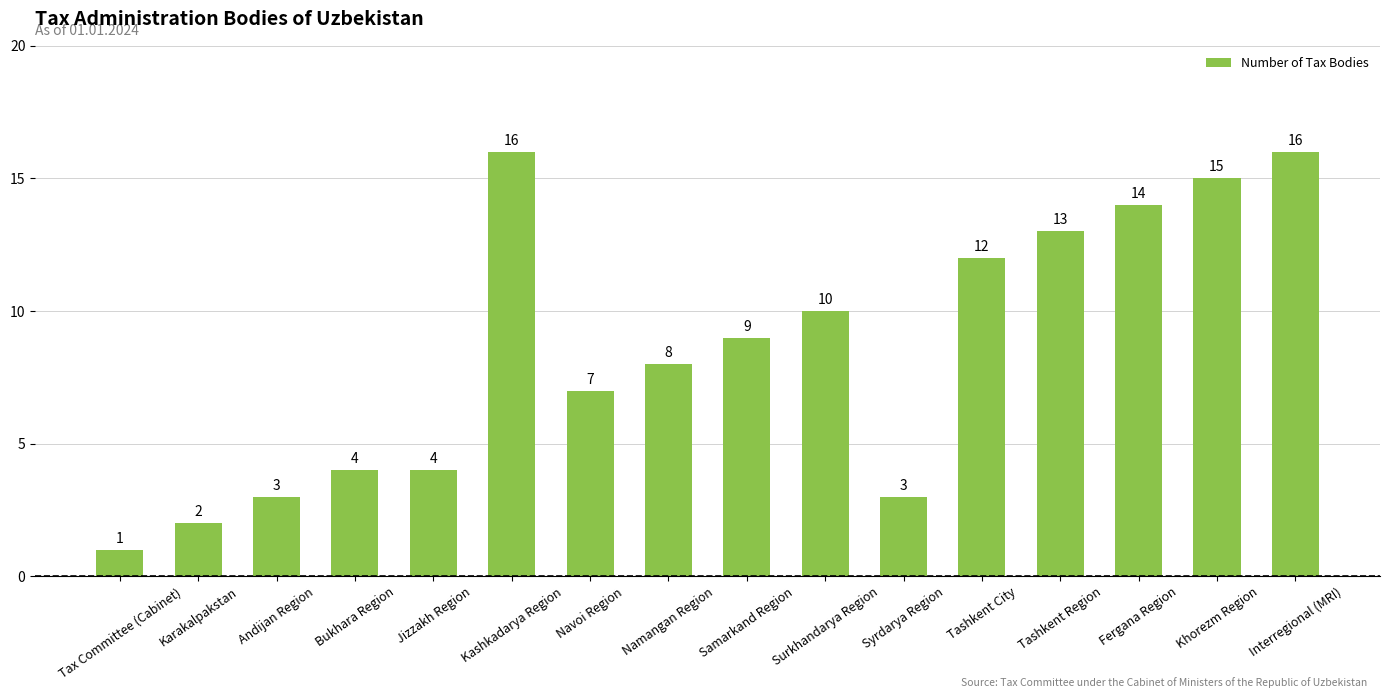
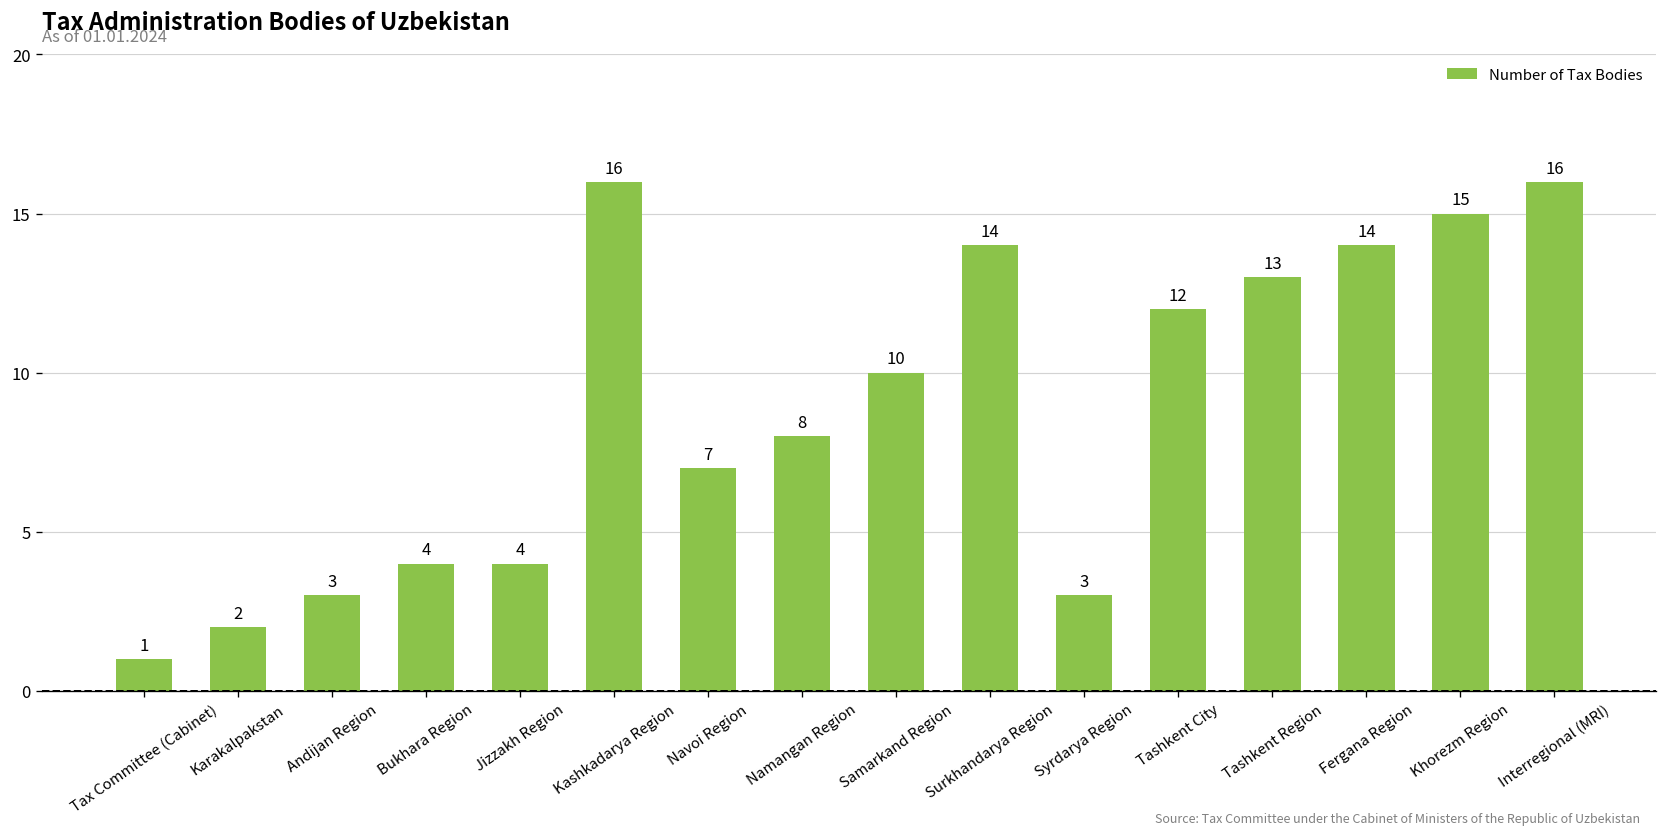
Samarkand Region: 9 -> 10
Surkhandarya Region: 10 -> 14
